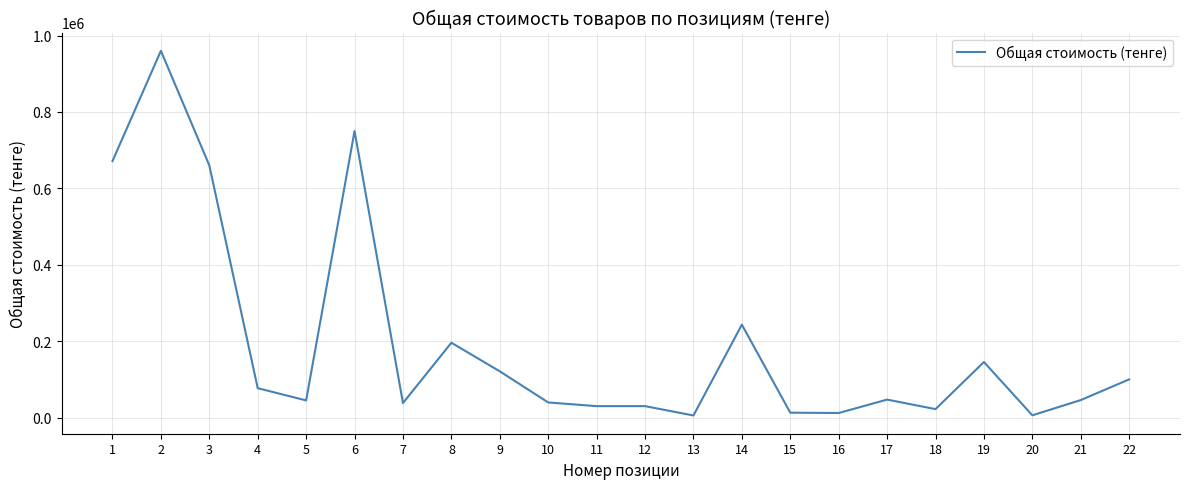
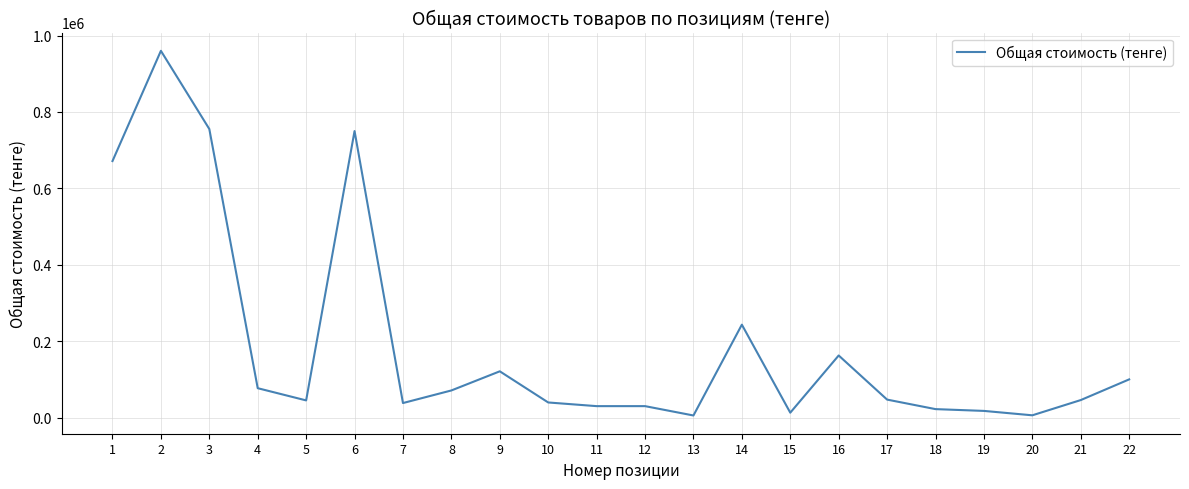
3: 660000 -> 760000
8: 200000 -> 70000
16: 10000 -> 160000
19: 150000 -> 20000
